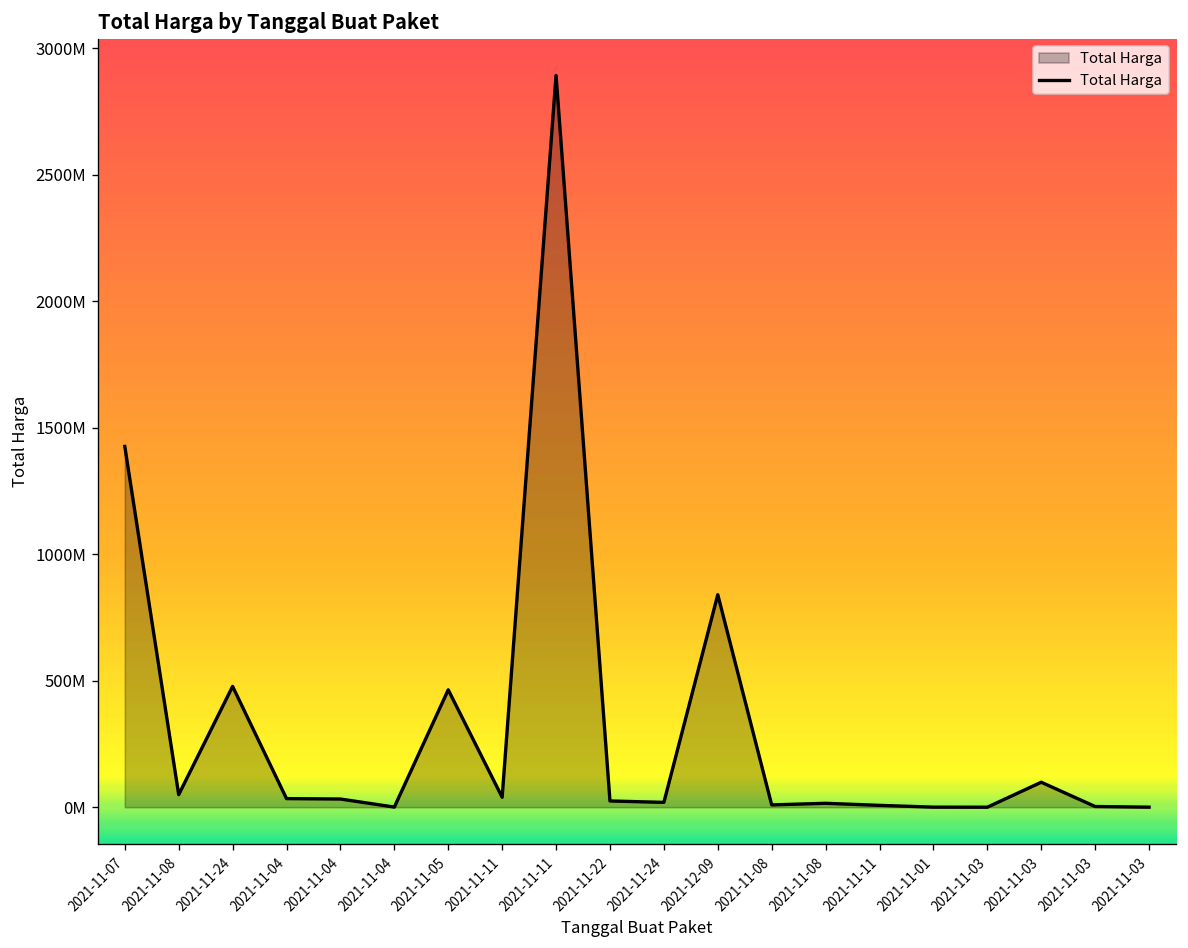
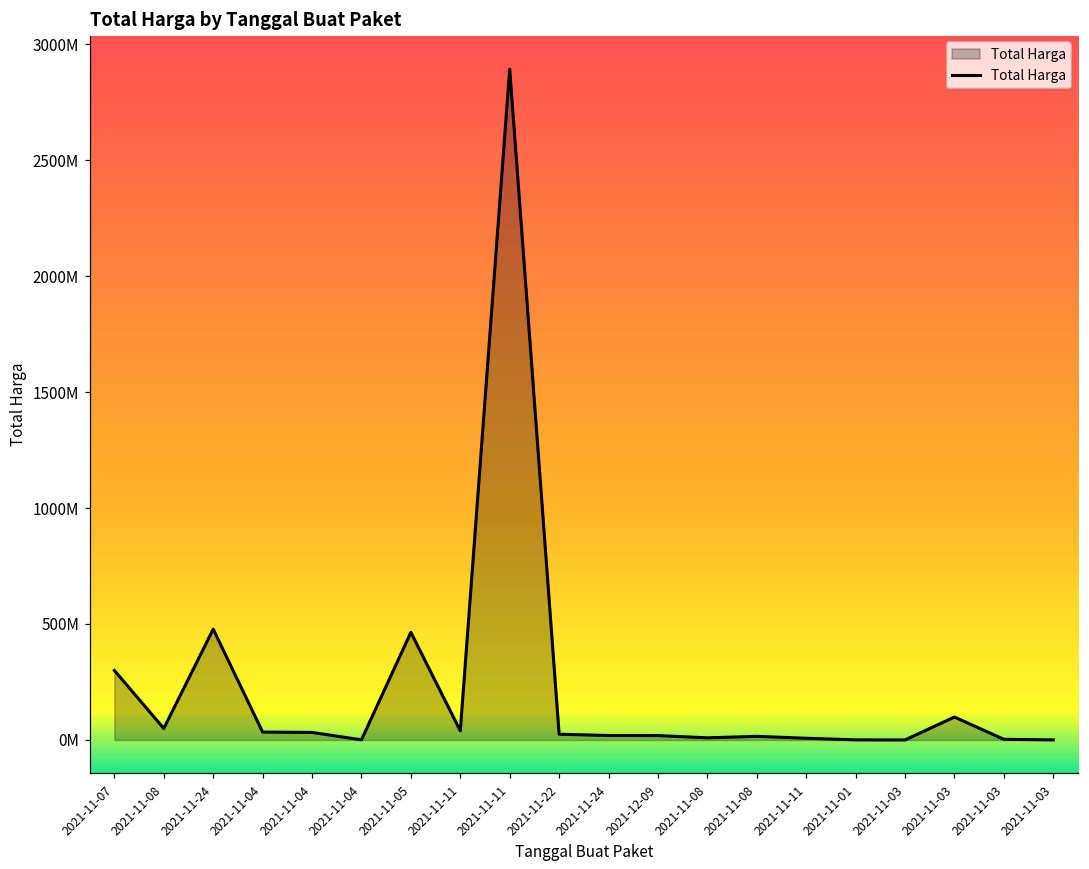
2021-11-07: 1430000000 -> 300000000
2021-12-09: 840000000 -> 20000000
